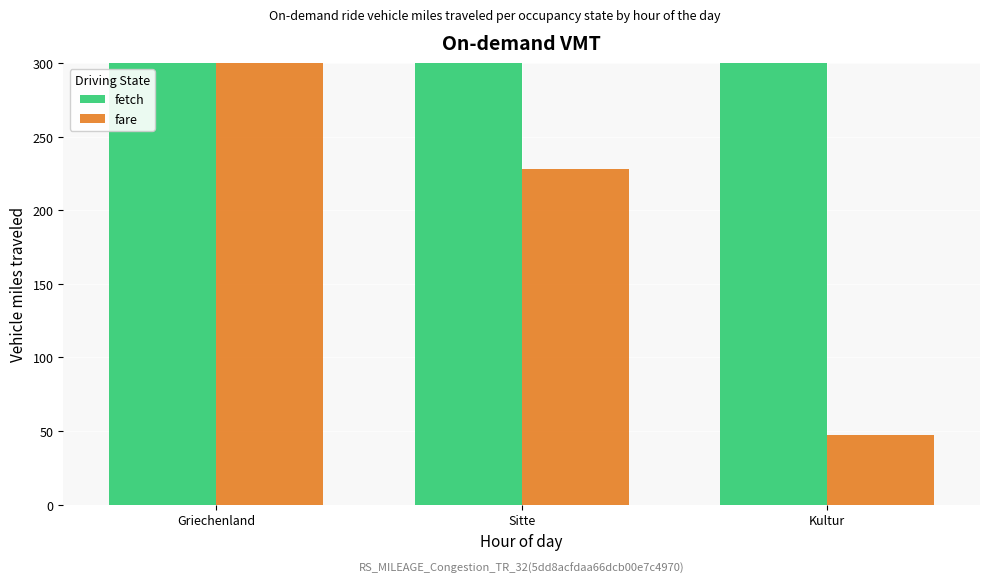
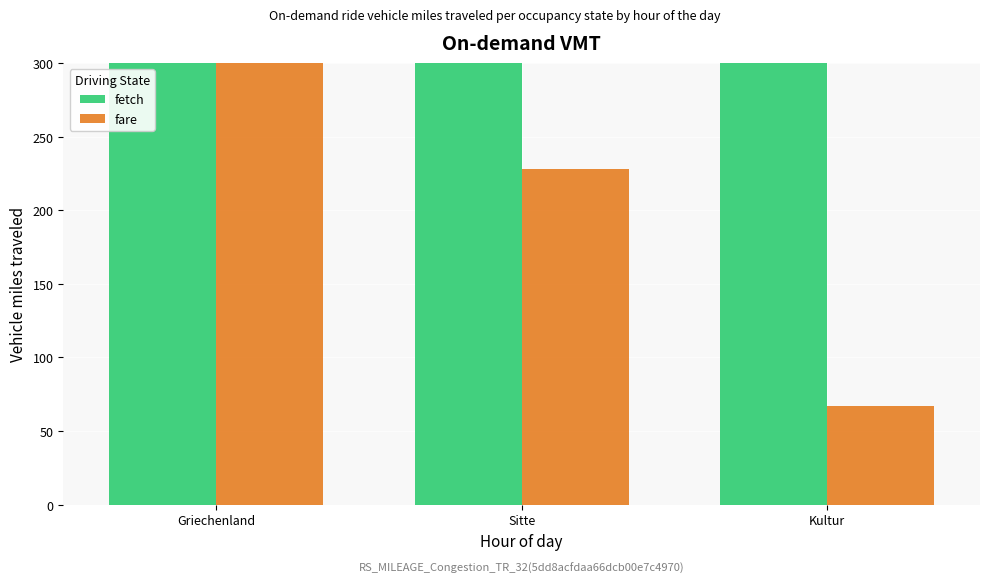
fare, Kultur: 47 -> 67
